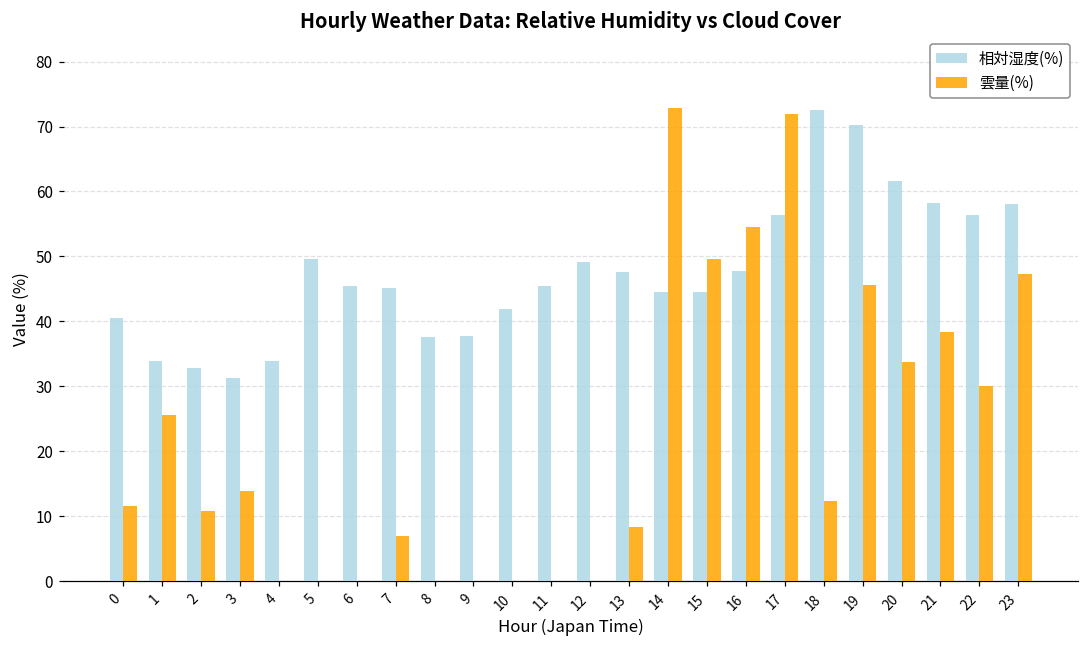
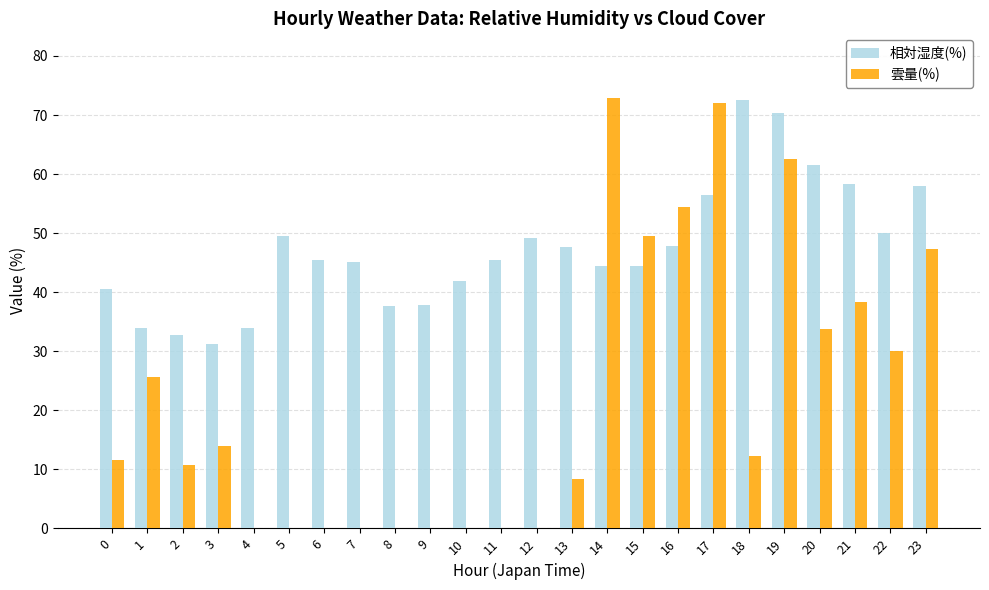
雲量(%), 7: 7 -> 0
雲量(%), 19: 46 -> 63
相対湿度(%), 22: 56 -> 50
